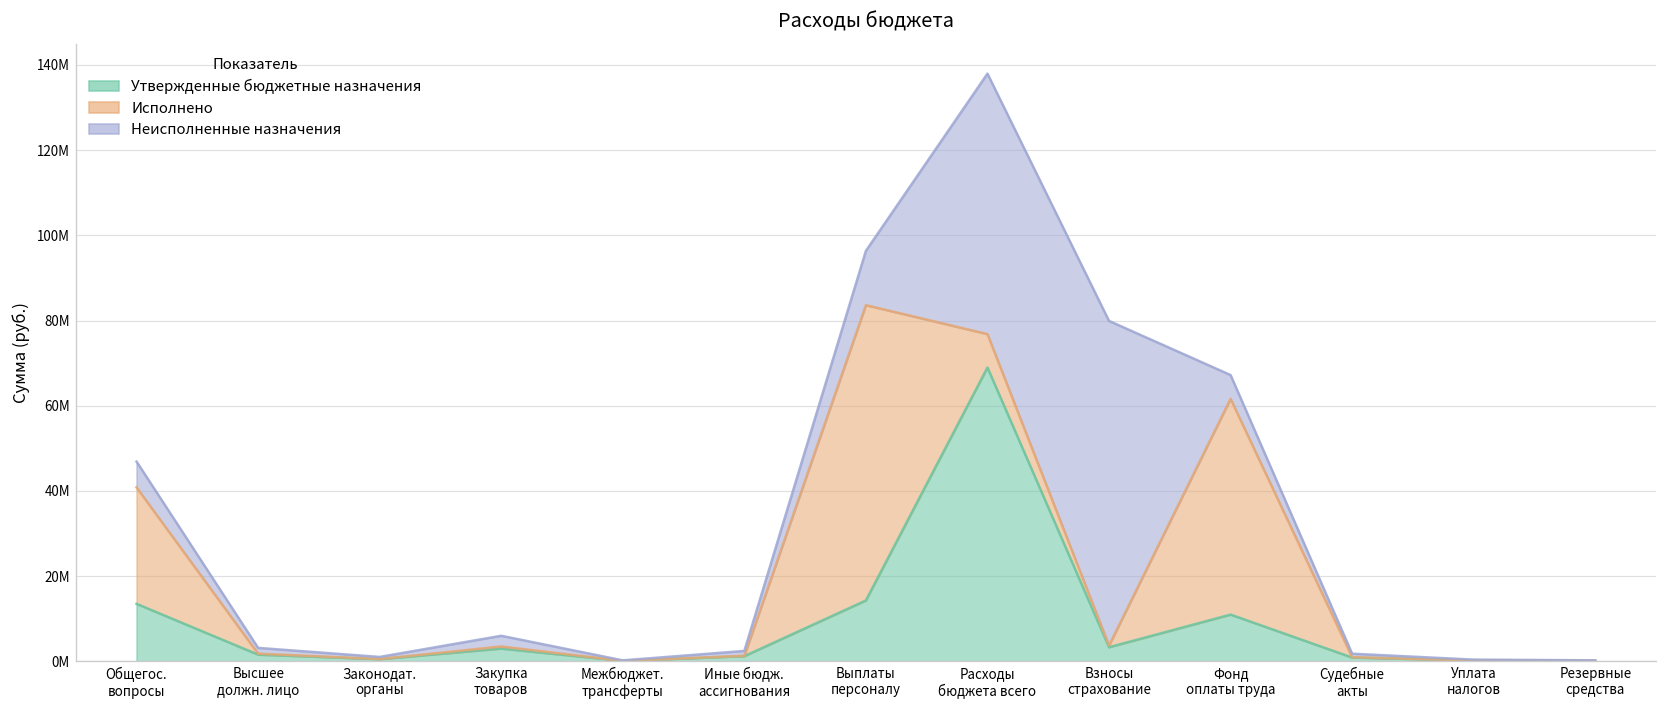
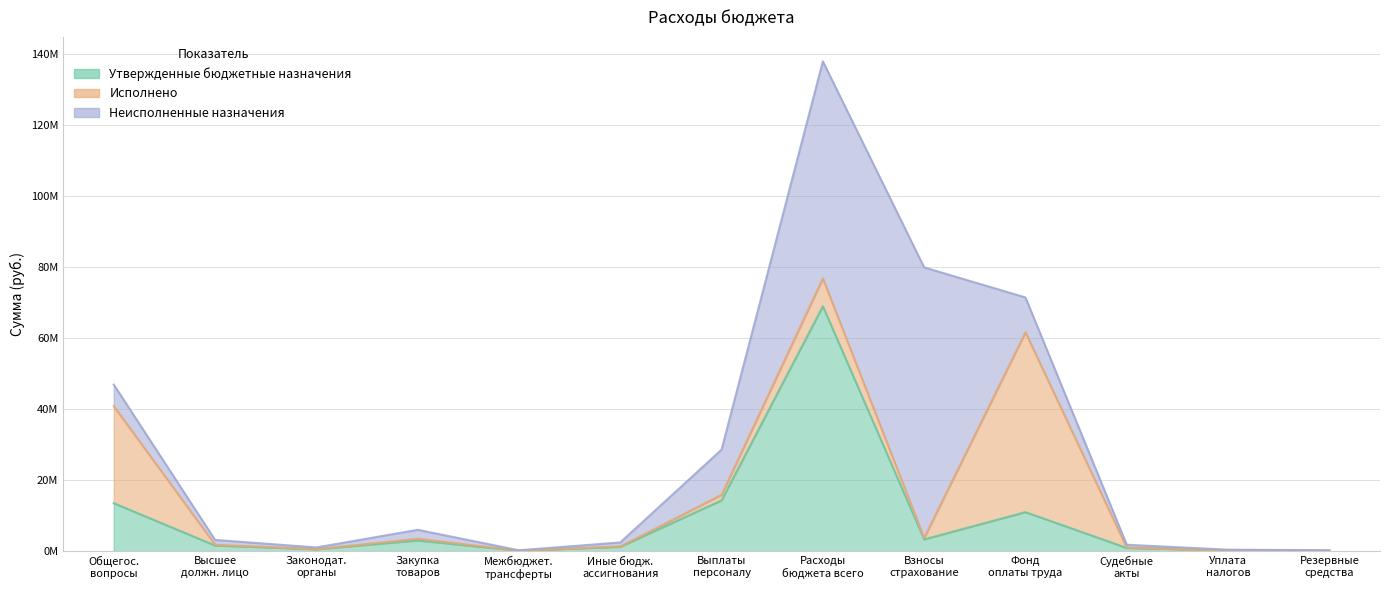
Исполнено, Выплаты персоналу: 69М -> 2М
Неисполненные назначения, Фонд оплаты труда: 6М -> 10М
